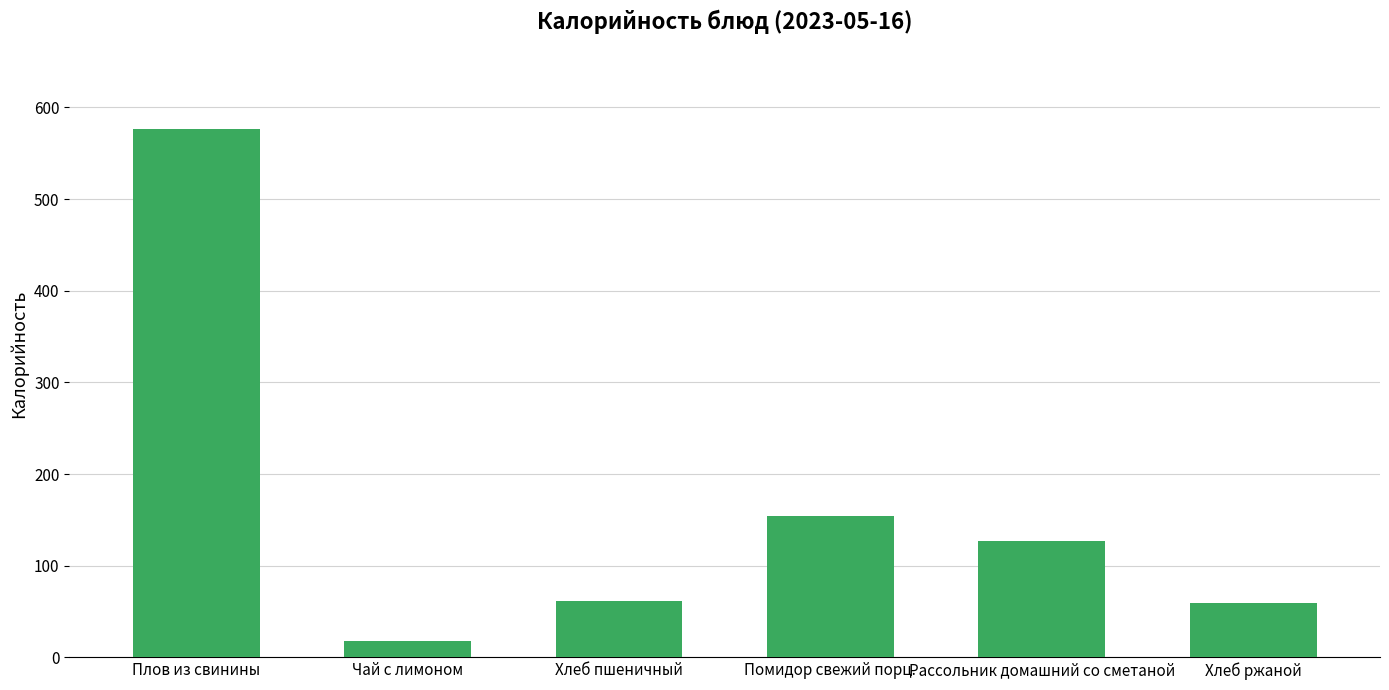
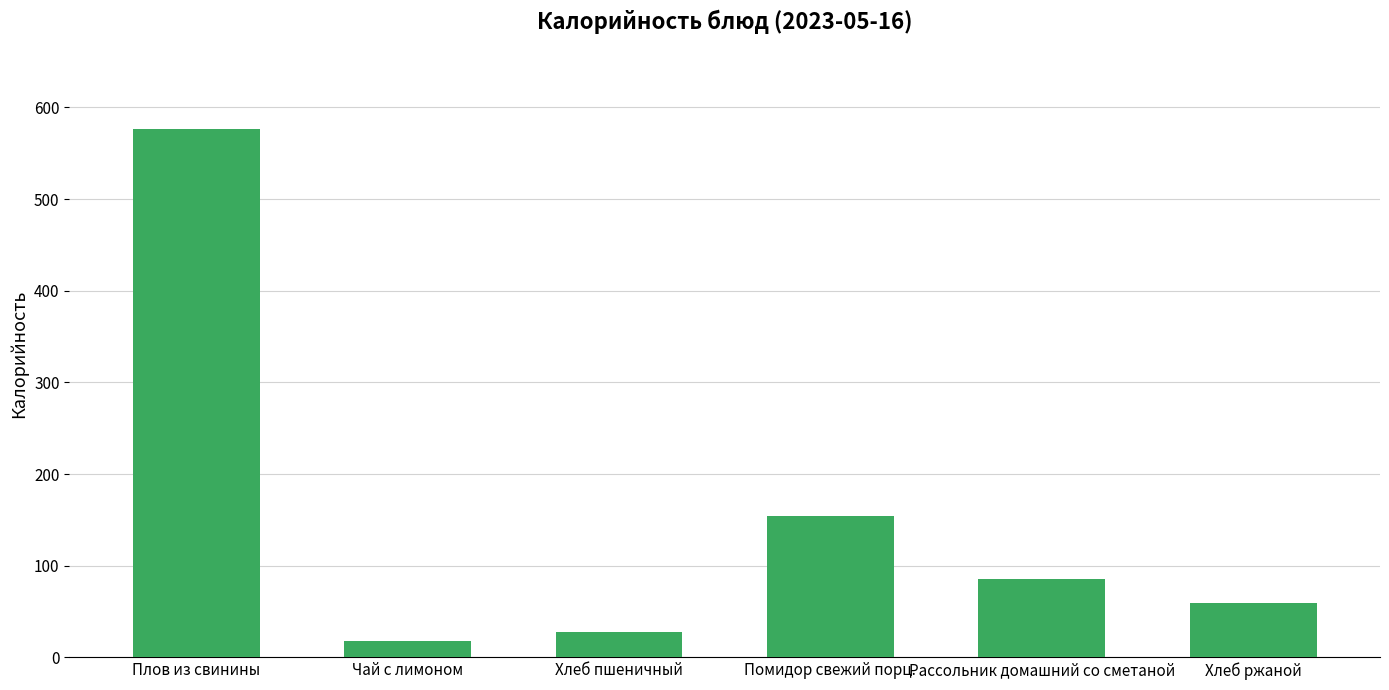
Хлеб пшеничный: 60 -> 30
Рассольник домашний со сметаной: 130 -> 90
